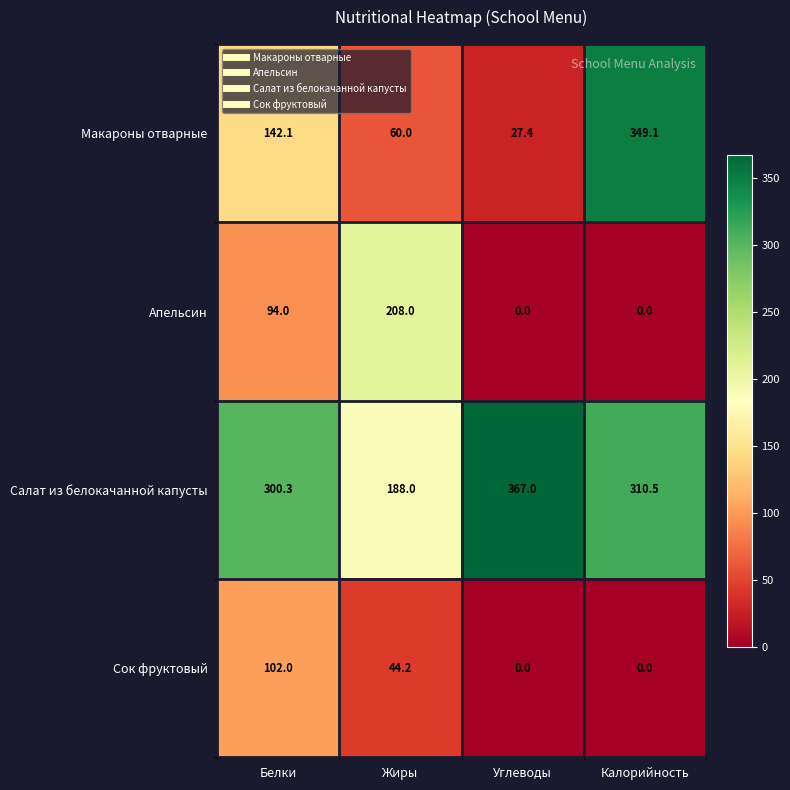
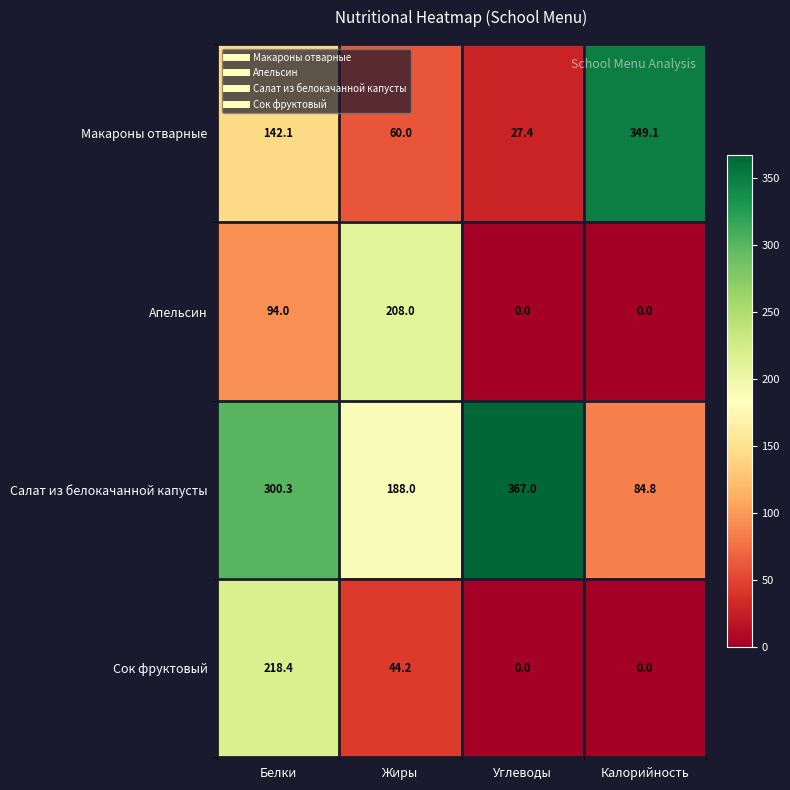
Салат из белокачанной капусты, Калорийность: 310.5 -> 84.8
Сок фруктовый, Белки: 102.0 -> 218.4
